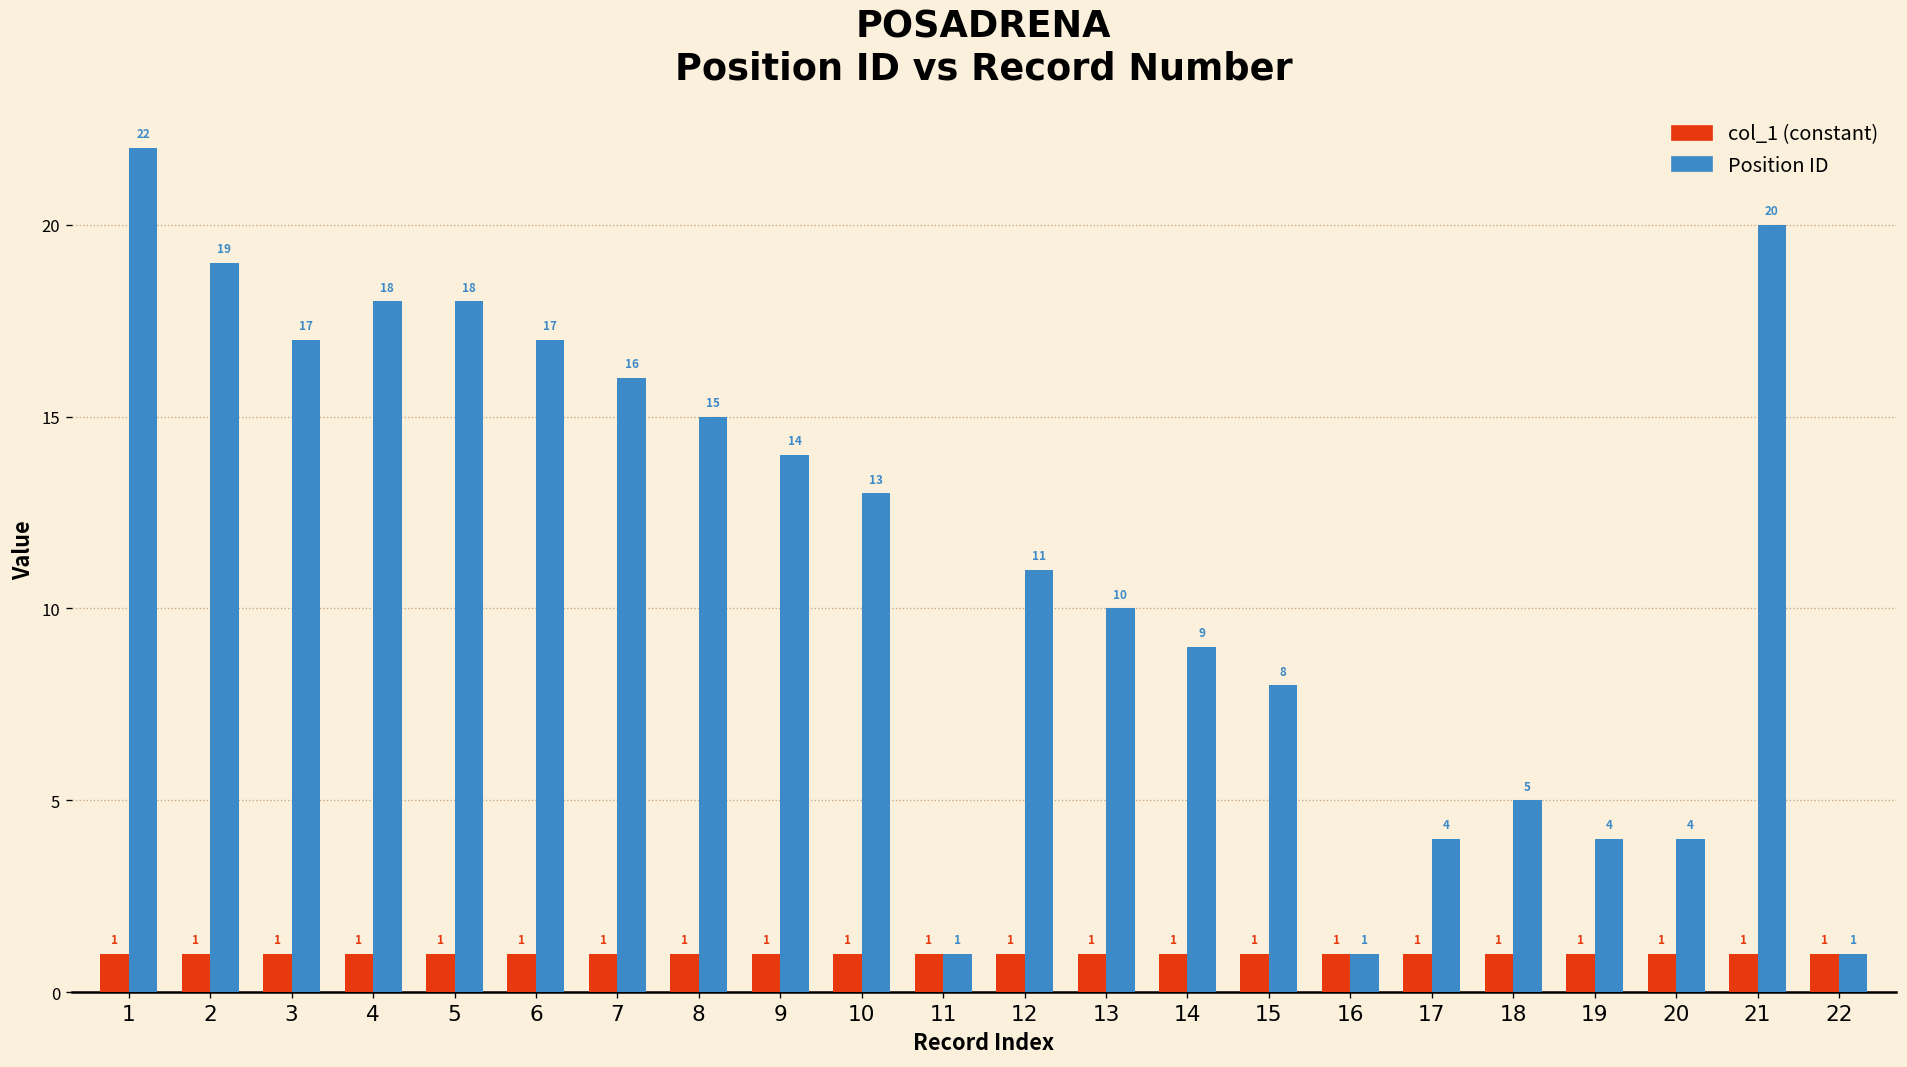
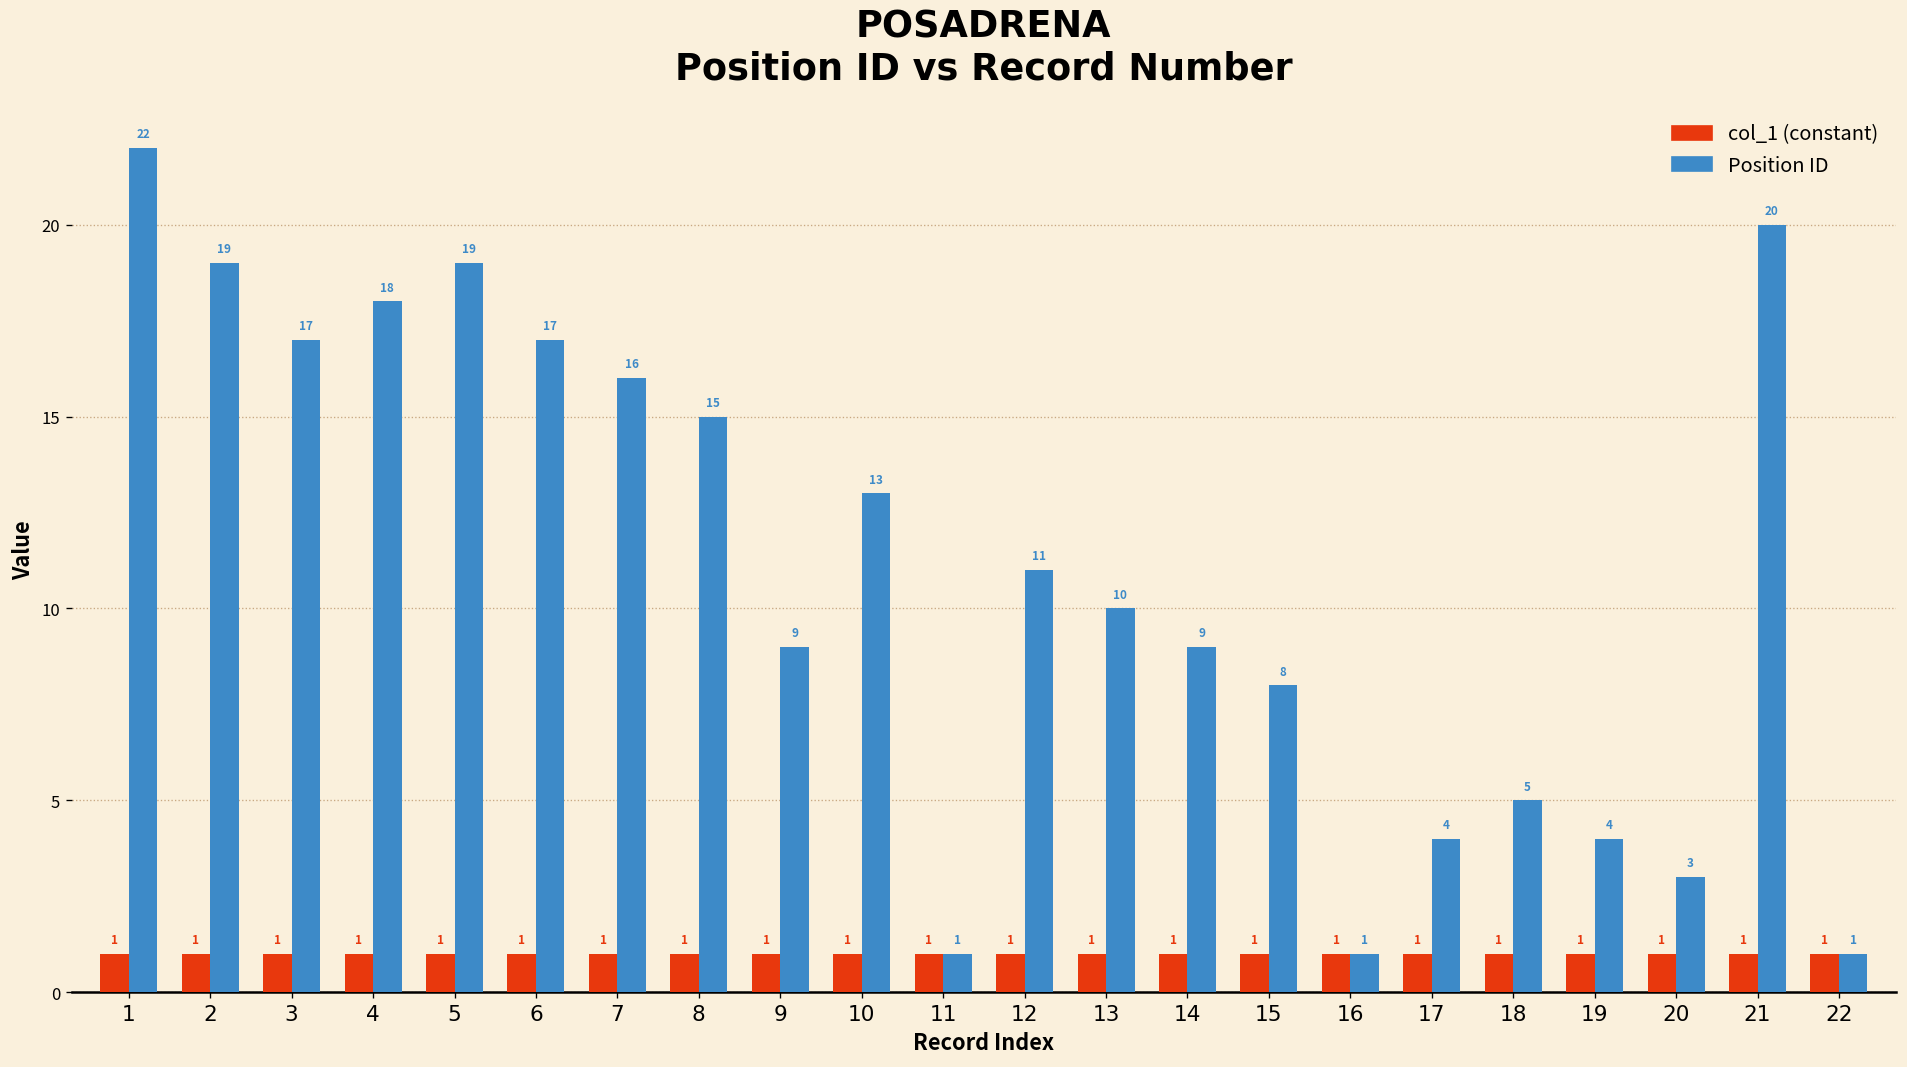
Position ID, 5: 18 -> 19
Position ID, 9: 14 -> 9
Position ID, 20: 4 -> 3
